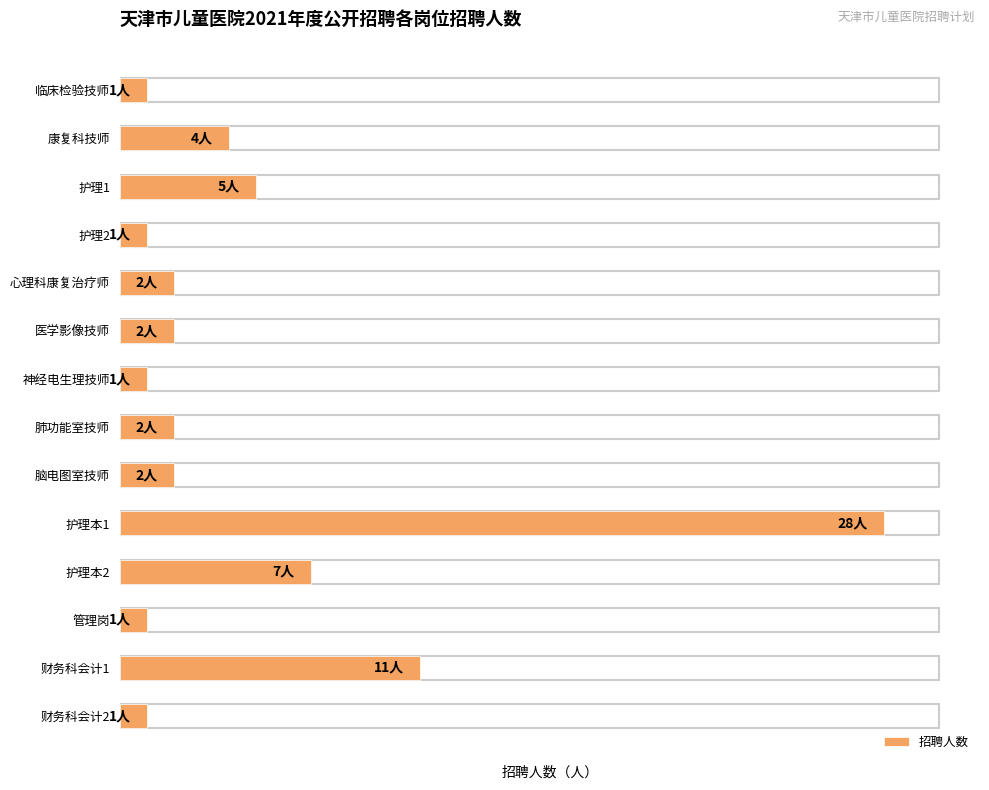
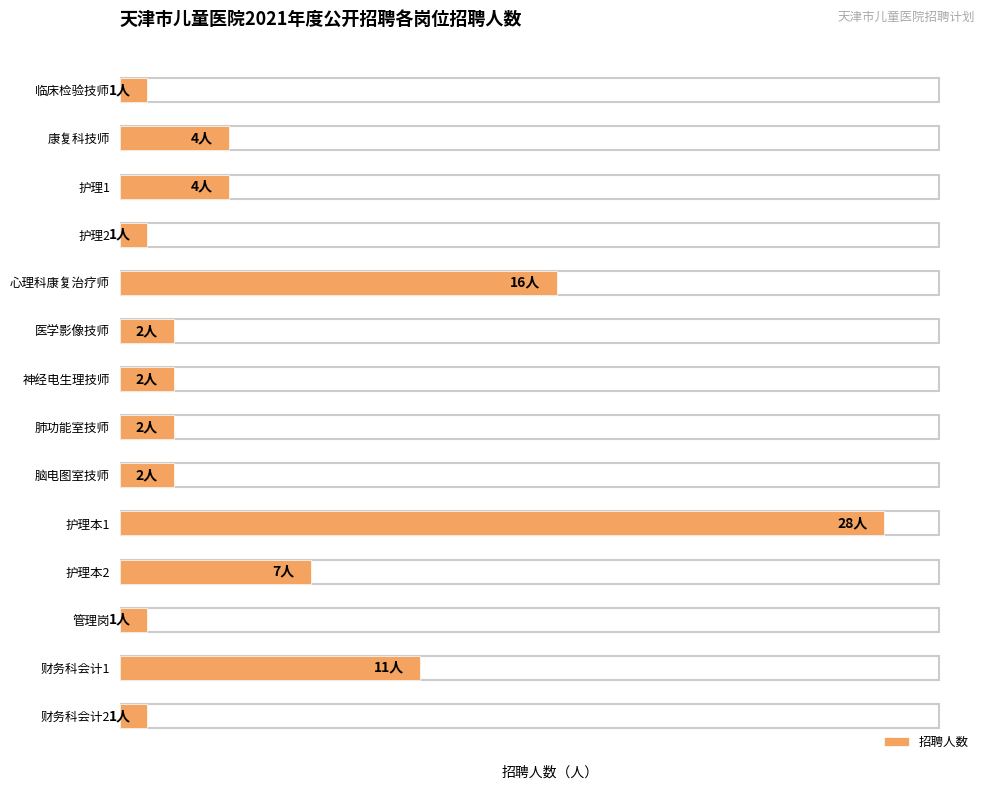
护理1: 5人 -> 4人
心理科康复治疗师: 2人 -> 16人
神经电生理技师: 1人 -> 2人
